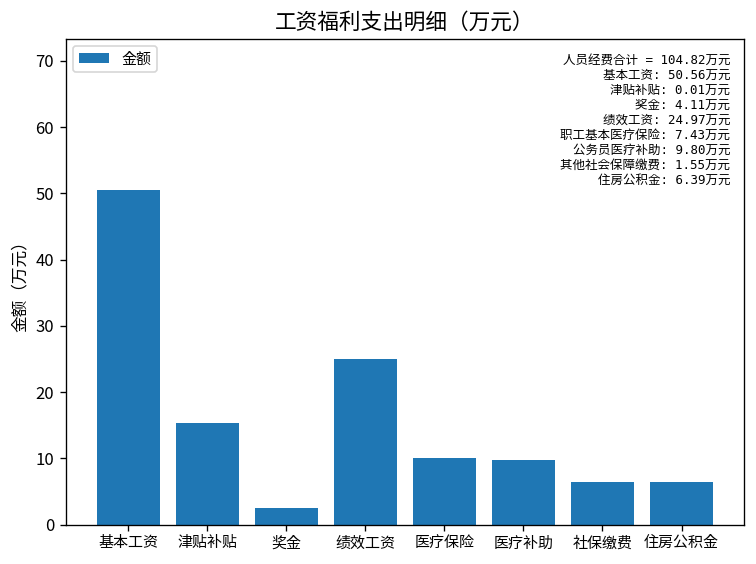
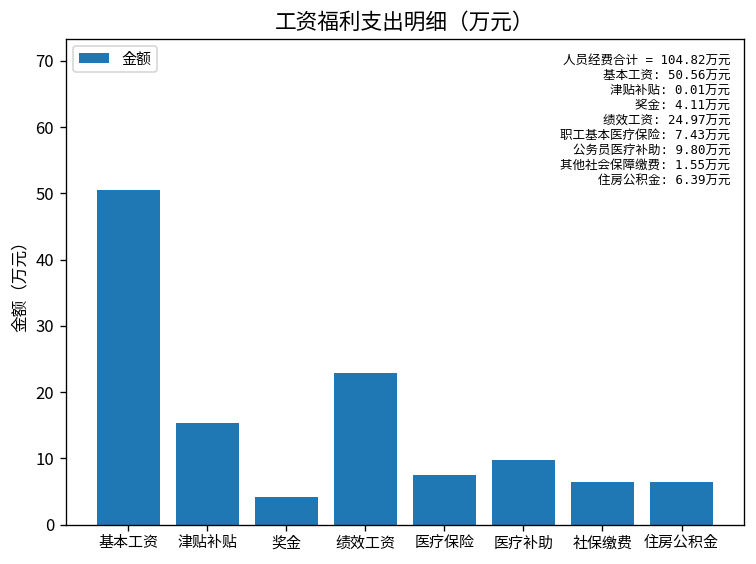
奖金: 3 -> 4
绩效工资: 25 -> 23
医疗保险: 10 -> 7
